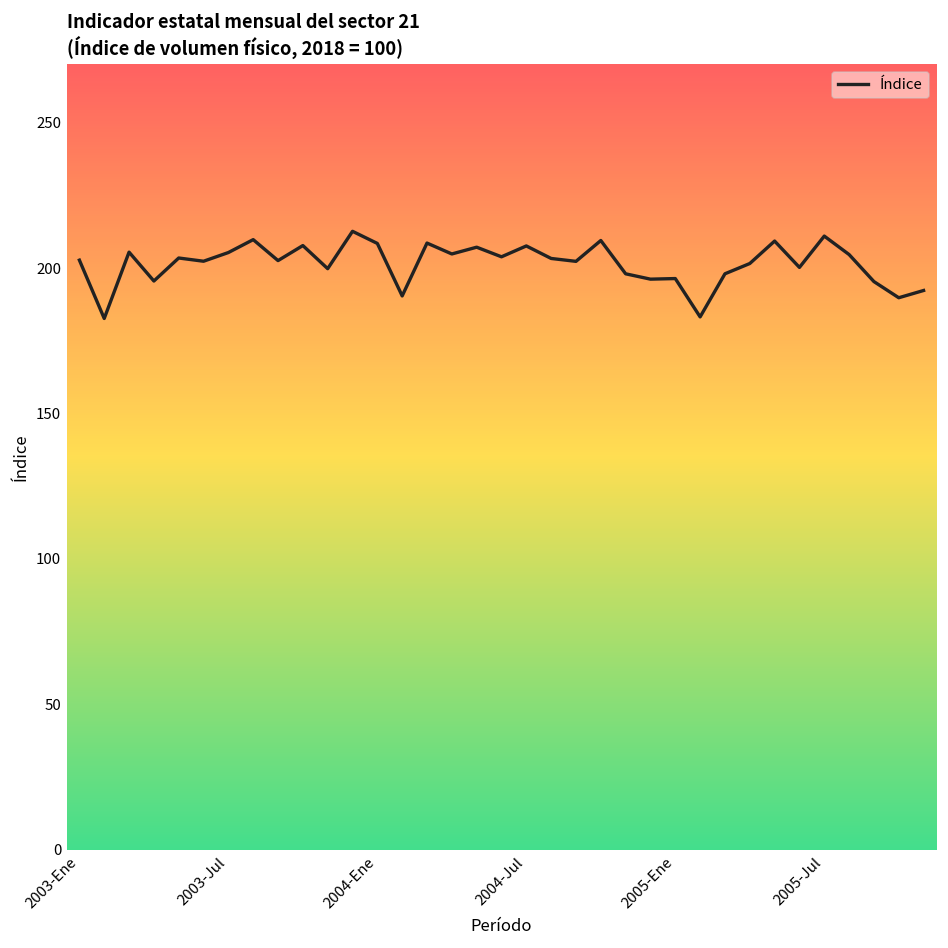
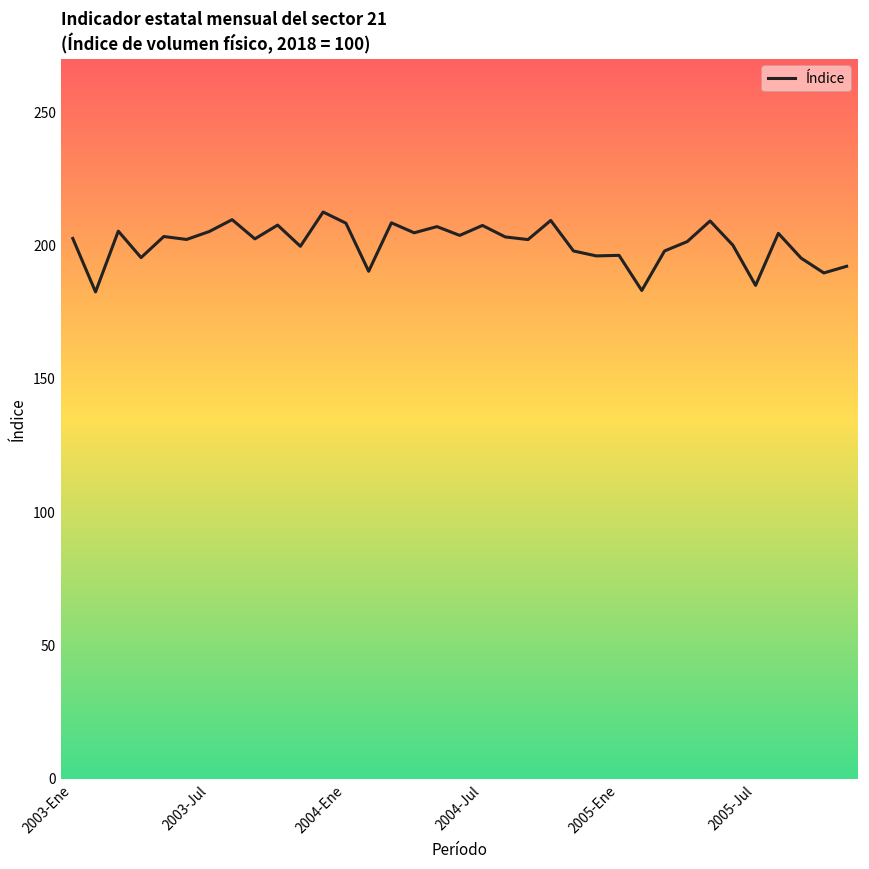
2005-Jul: 211 -> 185
